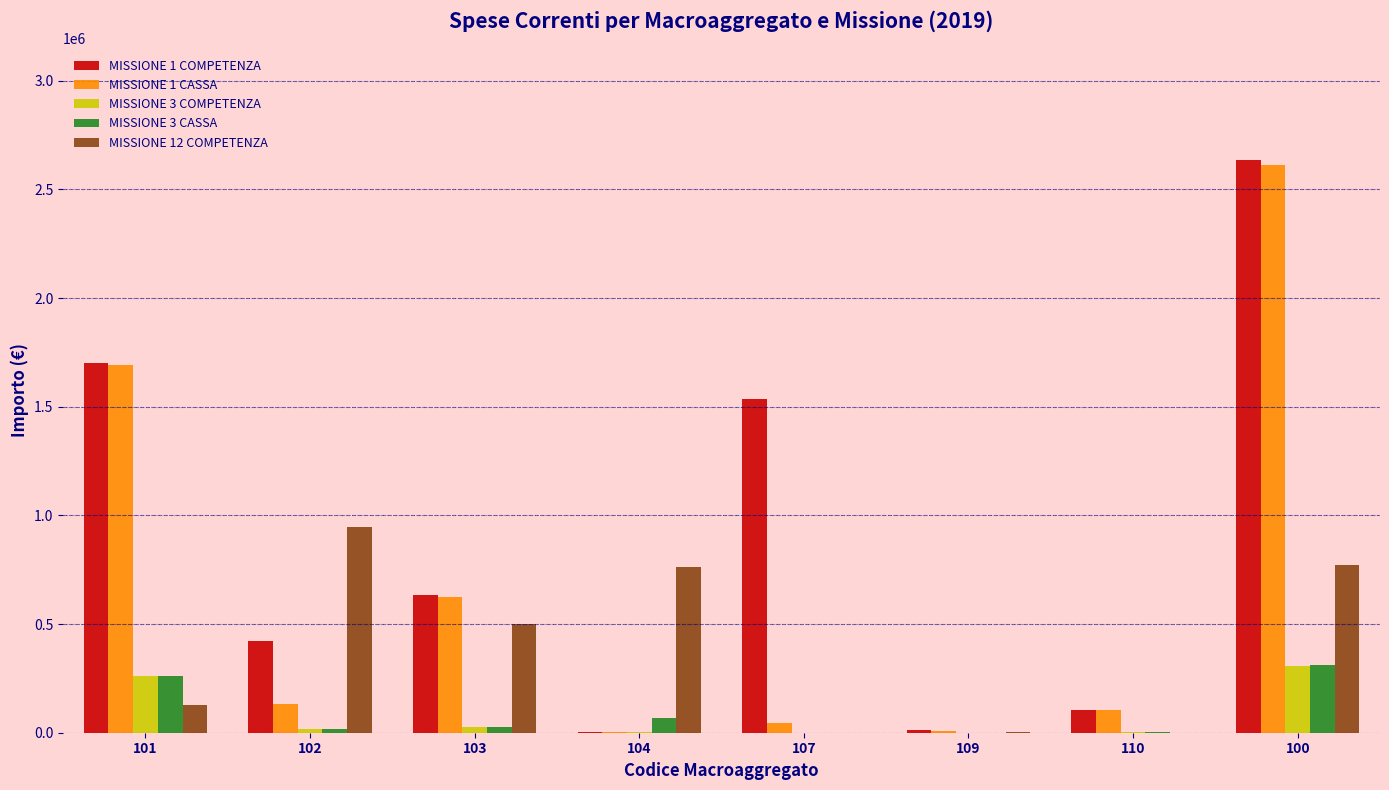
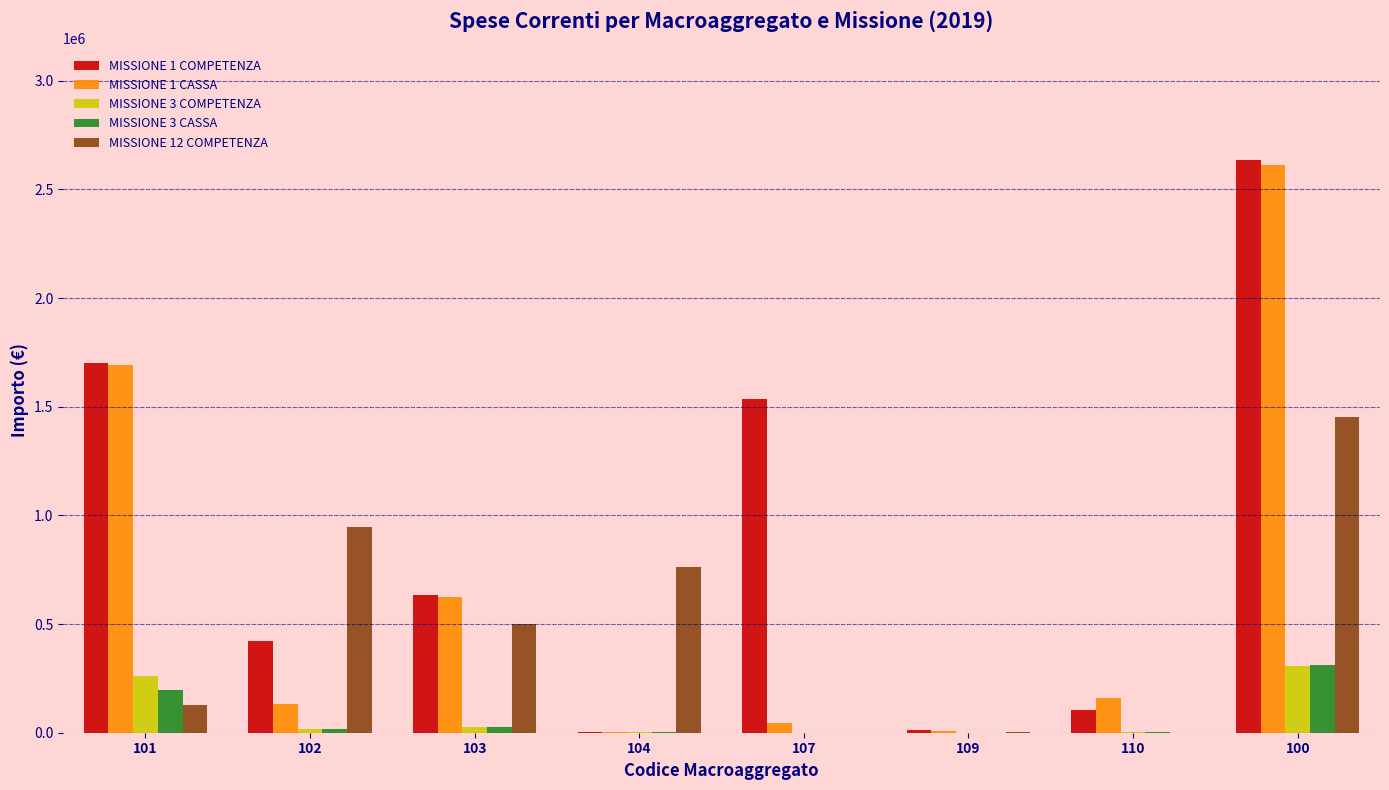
MISSIONE 3 CASSA, 101: 260000 -> 200000
MISSIONE 3 CASSA, 104: 70000 -> 0
MISSIONE 1 CASSA, 110: 100000 -> 160000
MISSIONE 12 COMPETENZA, 100: 770000 -> 1450000
